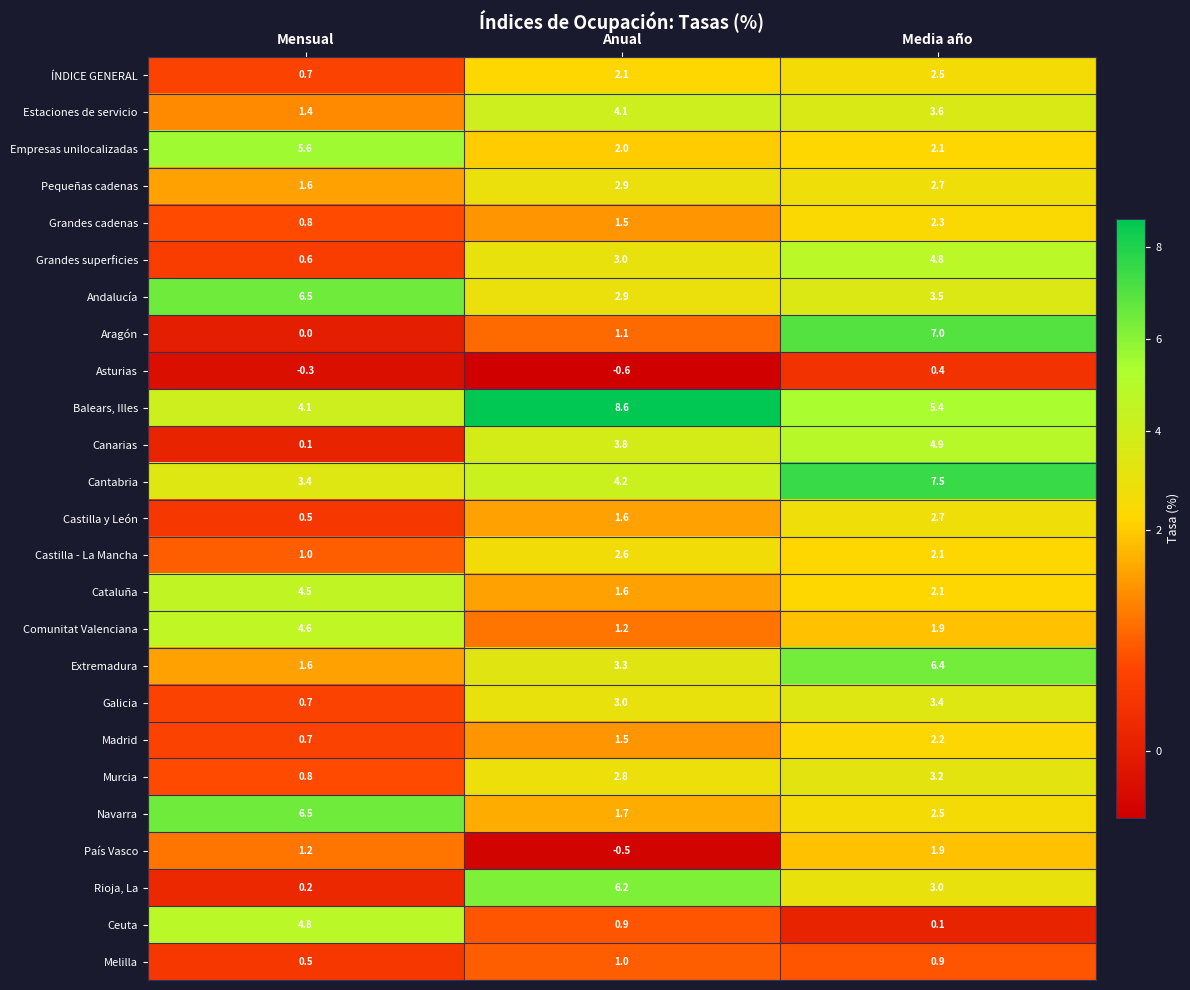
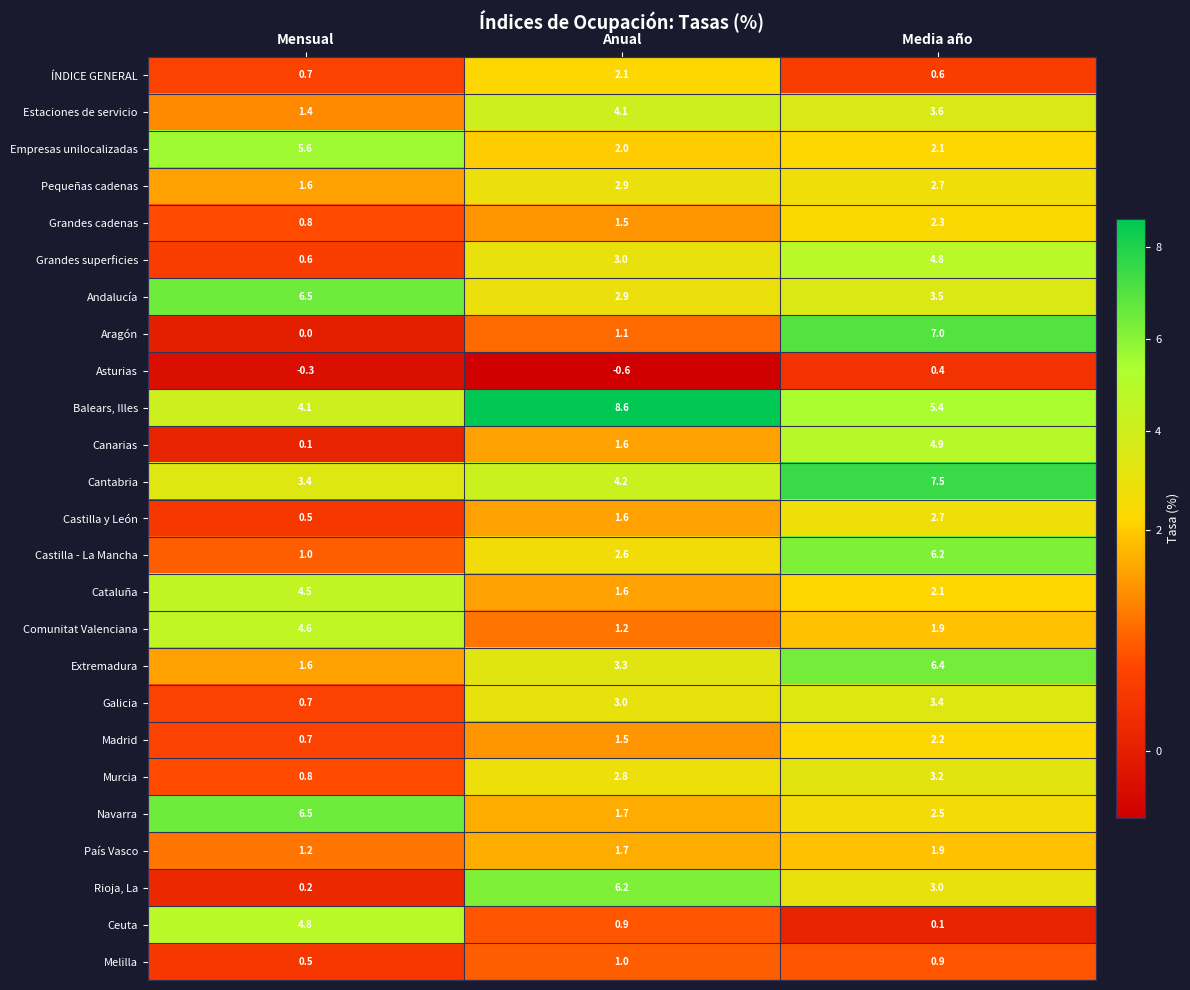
ÍNDICE GENERAL, Media año: 2.5 -> 0.6
Canarias, Anual: 3.8 -> 1.6
Castilla - La Mancha, Media año: 2.1 -> 6.2
País Vasco, Anual: -0.5 -> 1.7
